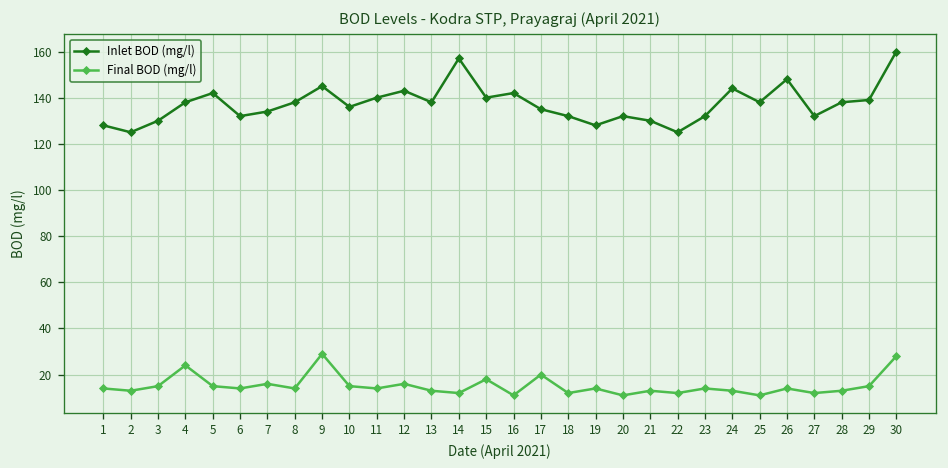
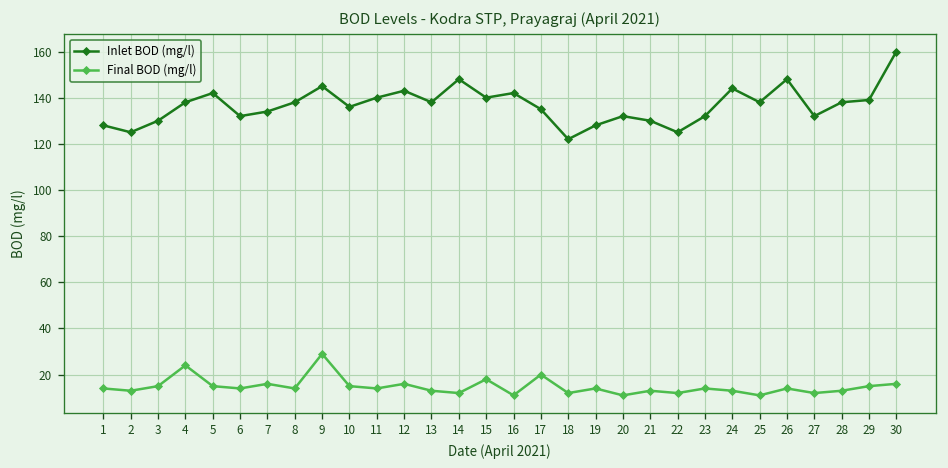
Inlet BOD (mg/l), 14: 157 -> 148
Inlet BOD (mg/l), 18: 132 -> 122
Final BOD (mg/l), 30: 28 -> 16
